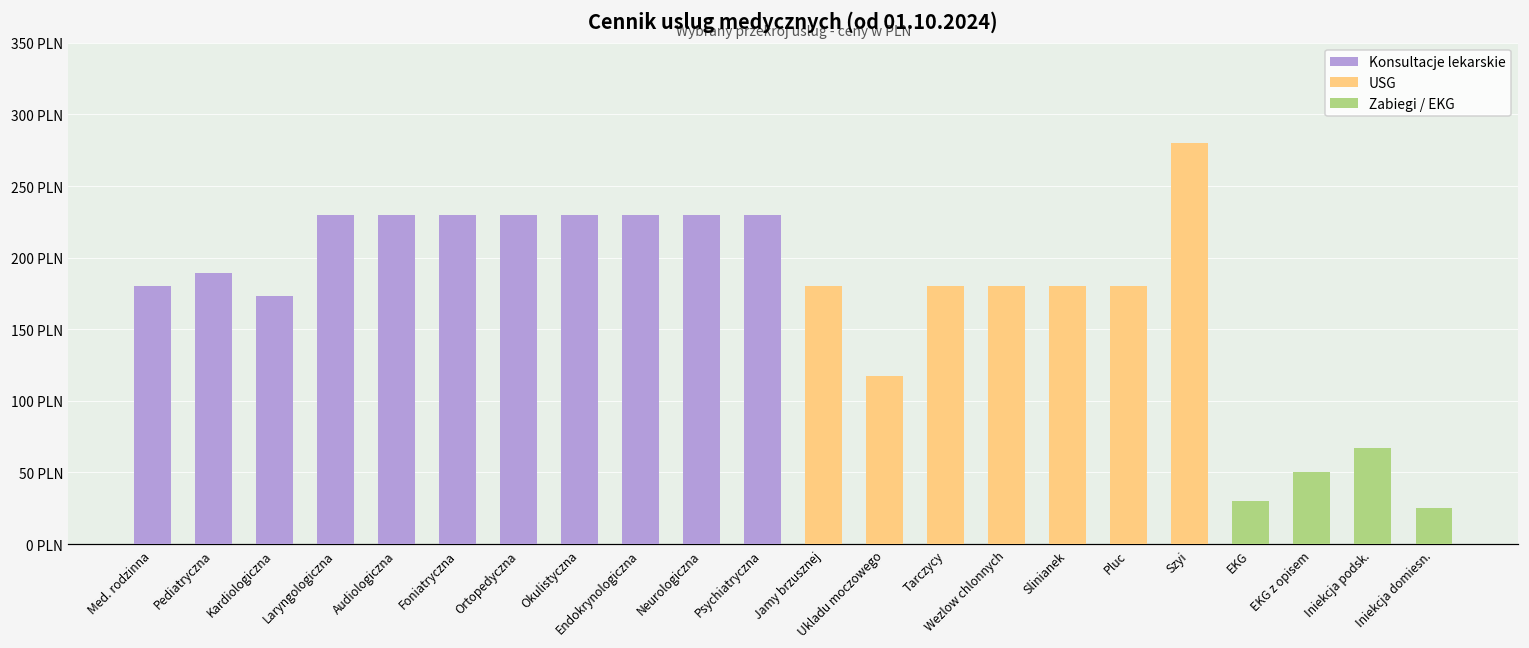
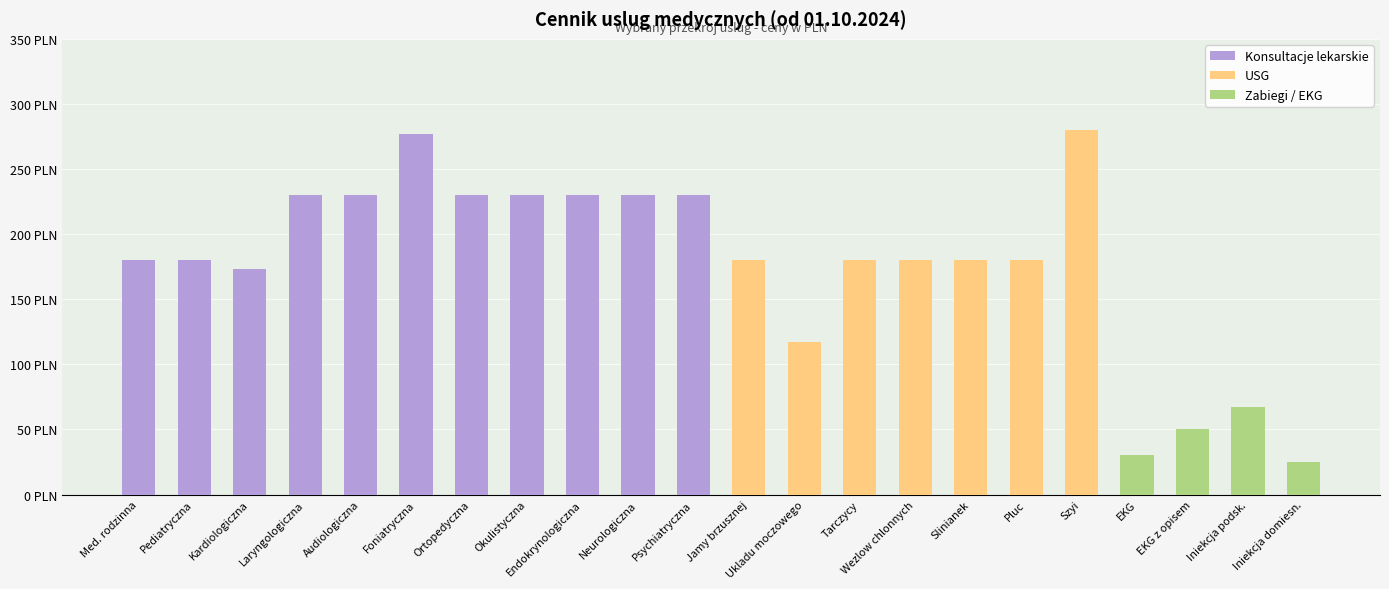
Konsultacje lekarskie, Pediatryczna: 189 PLN -> 180 PLN
Konsultacje lekarskie, Foniatryczna: 230 PLN -> 277 PLN
